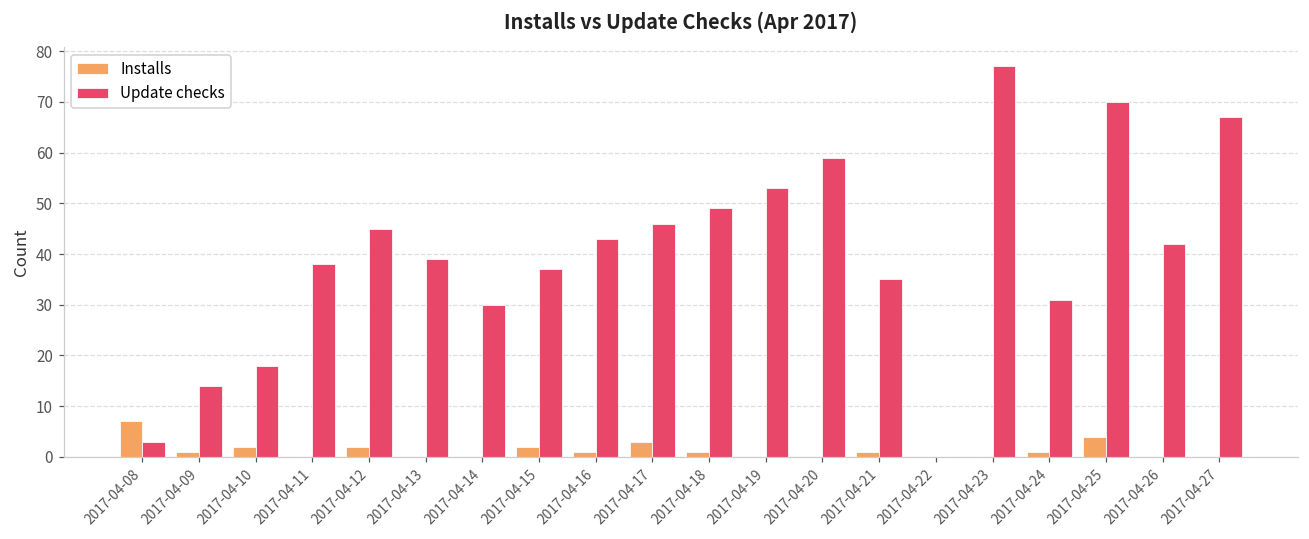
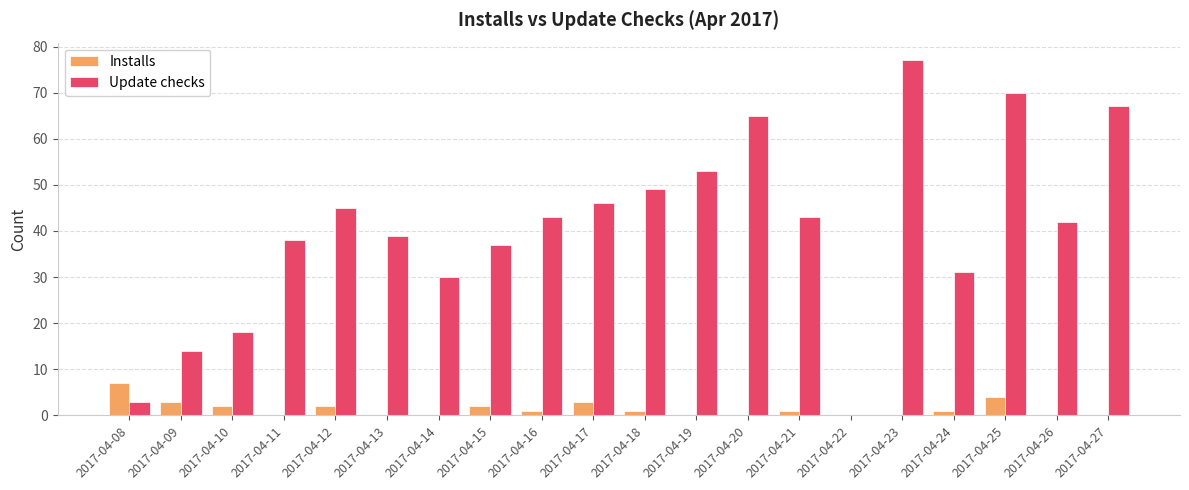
Installs, 2017-04-09: 1 -> 3
Update checks, 2017-04-20: 59 -> 65
Update checks, 2017-04-21: 35 -> 43
